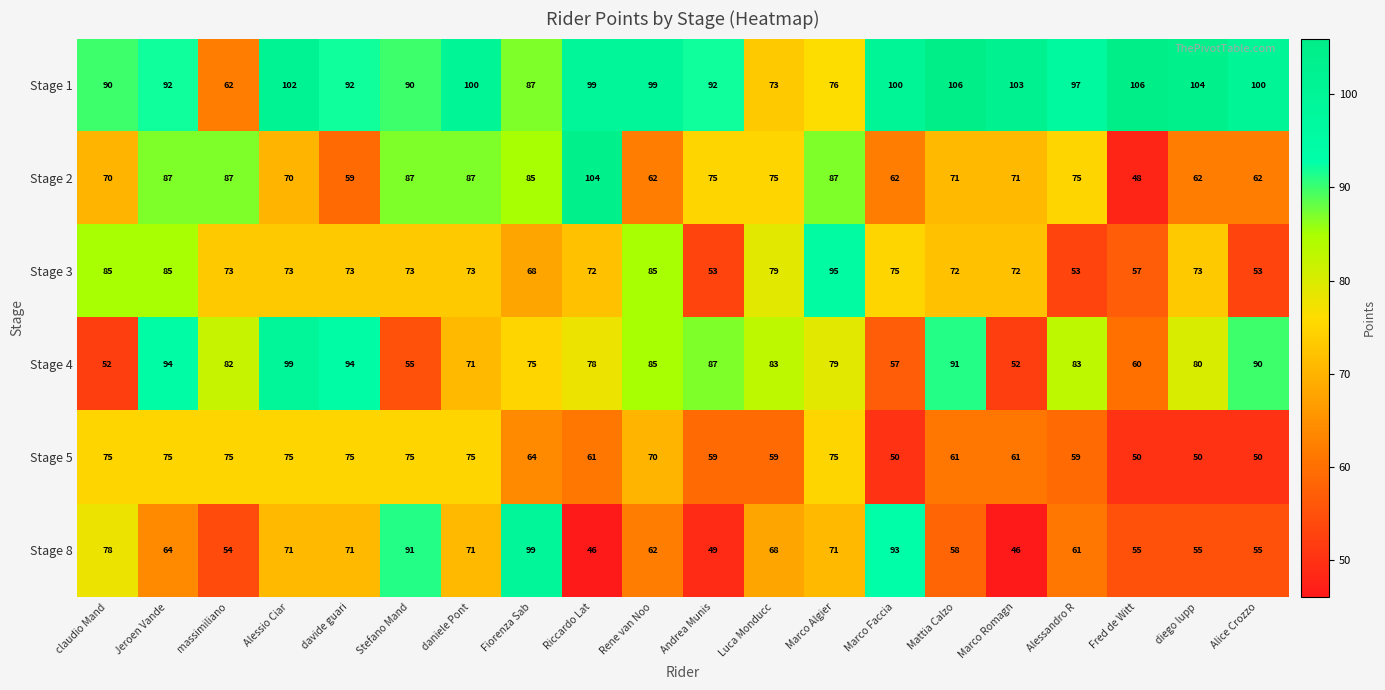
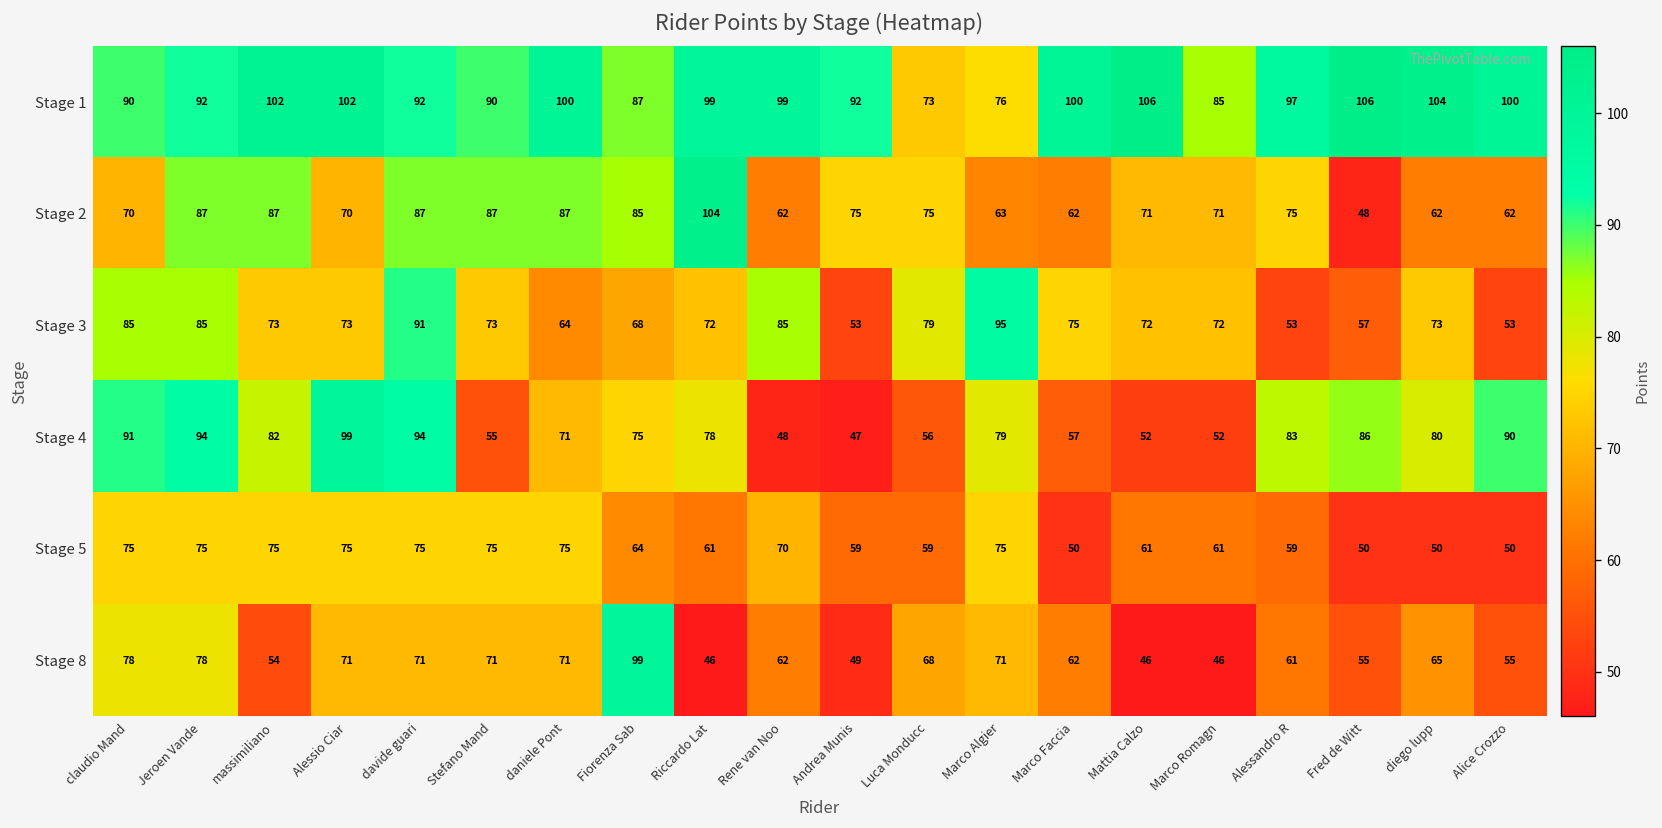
Stage 1, massimiliano: 62 -> 102
Stage 1, Marco Romagn: 103 -> 85
Stage 2, davide guari: 59 -> 87
Stage 2, Marco Algier: 87 -> 63
Stage 3, davide guari: 73 -> 91
Stage 3, daniele Pont: 73 -> 64
Stage 4, claudio Mand: 52 -> 91
Stage 4, Rene van Noo: 85 -> 48
Stage 4, Andrea Munis: 87 -> 47
Stage 4, Luca Monducc: 83 -> 56
Stage 4, Mattia Calzo: 91 -> 52
Stage 4, Fred de Witt: 60 -> 86
Stage 8, Jeroen Vande: 64 -> 78
Stage 8, Stefano Mand: 91 -> 71
Stage 8, Marco Faccia: 93 -> 62
Stage 8, Mattia Calzo: 58 -> 46
Stage 8, diego lupp: 55 -> 65
